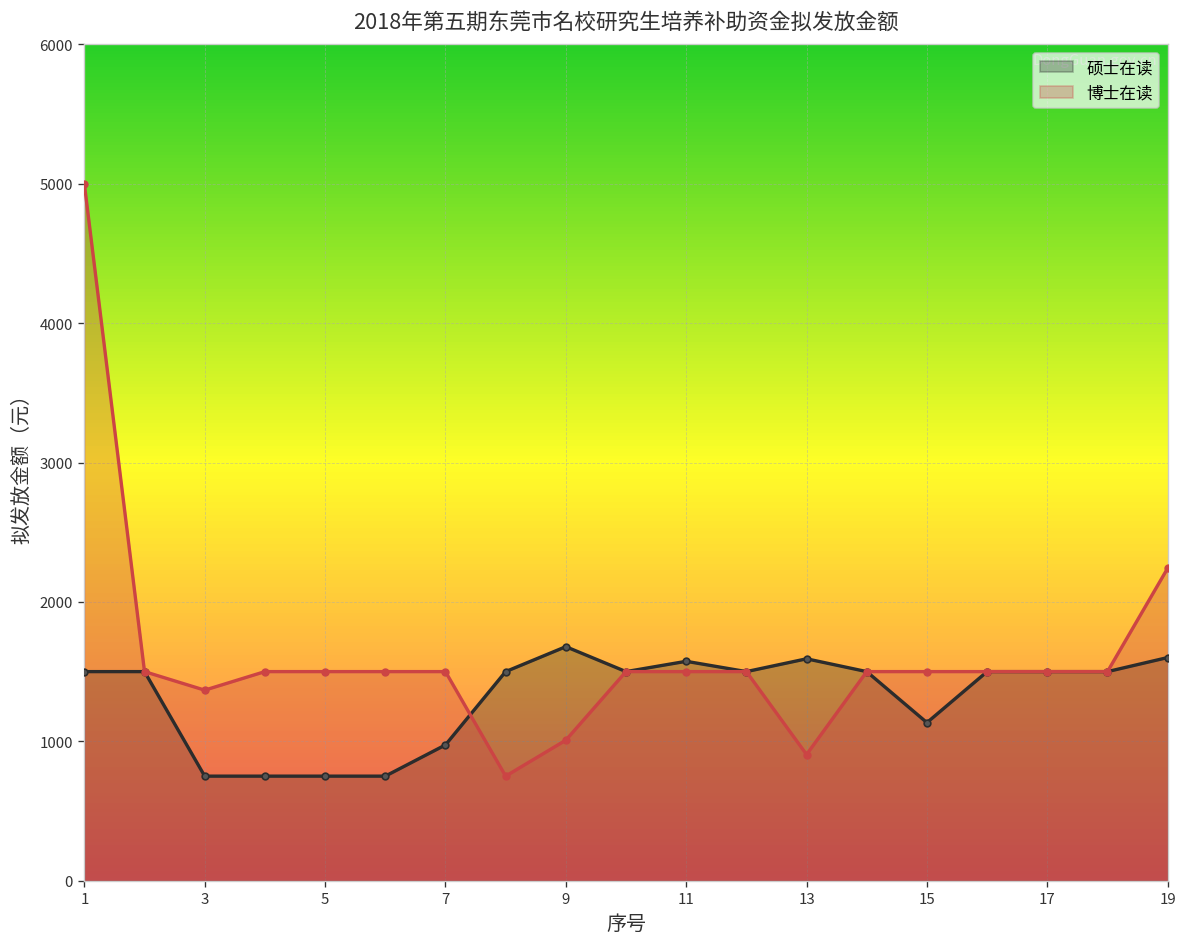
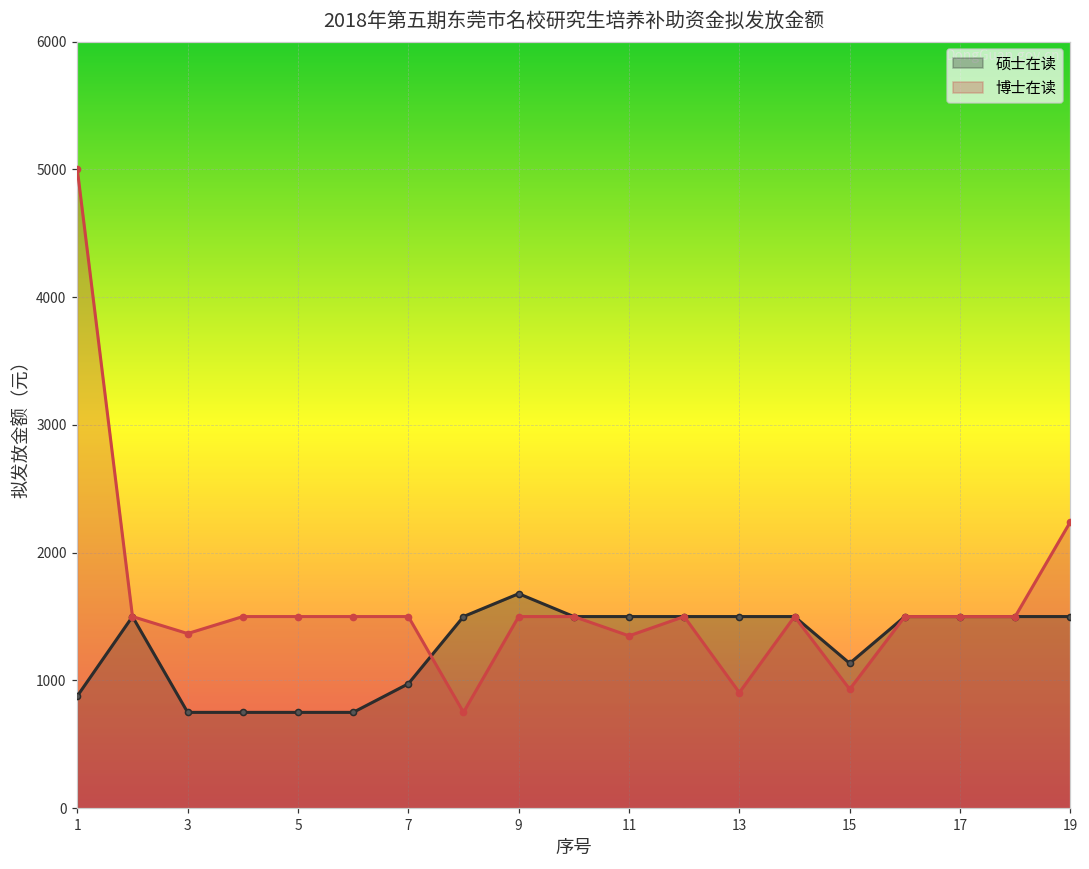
硕士在读, 1: 1500 -> 880
博士在读, 9: 1010 -> 1500
硕士在读, 11: 1570 -> 1500
博士在读, 11: 1500 -> 1350
硕士在读, 13: 1590 -> 1500
博士在读, 15: 1500 -> 930
硕士在读, 19: 1600 -> 1500
